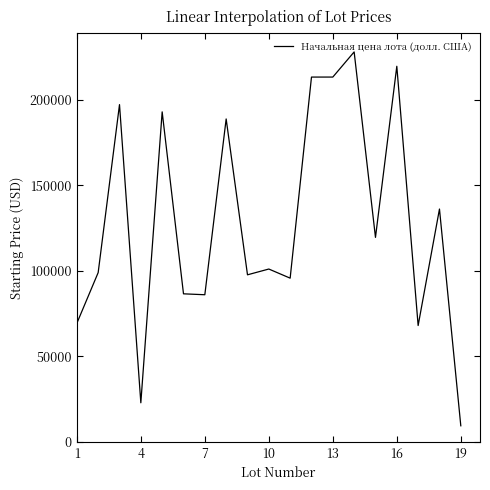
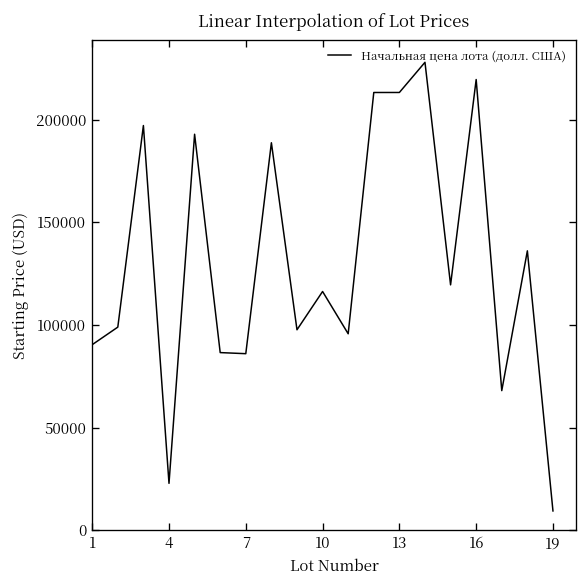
1: 69000 -> 90000
10: 101000 -> 116000
